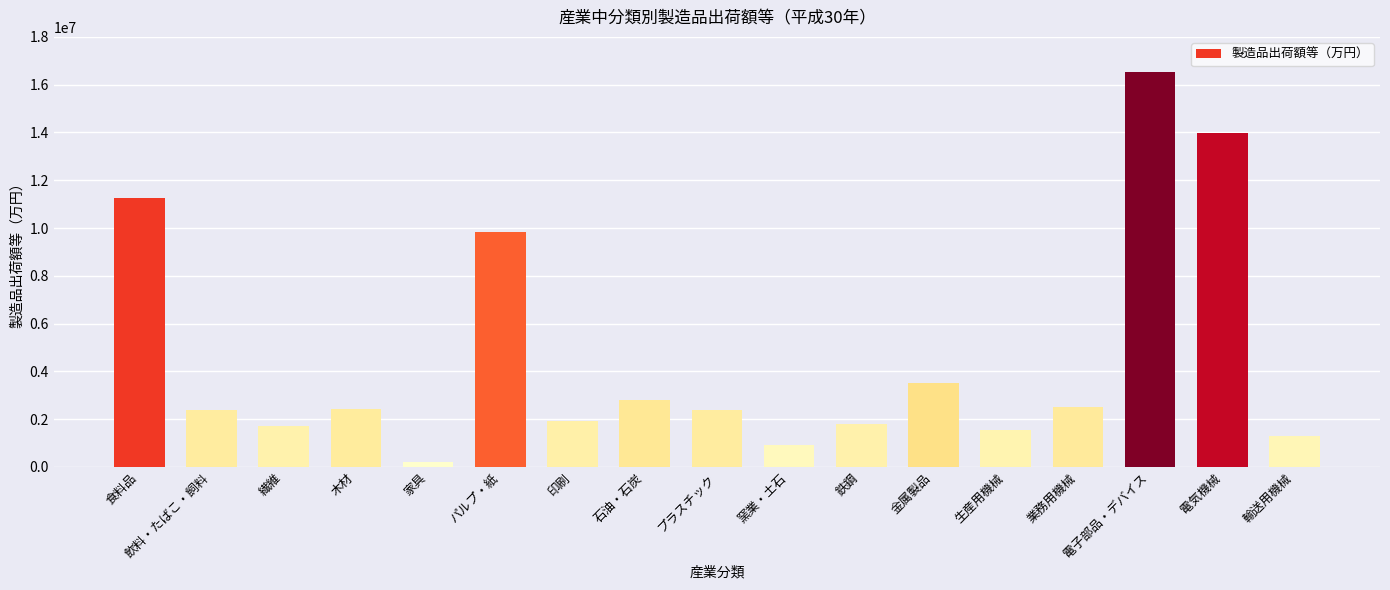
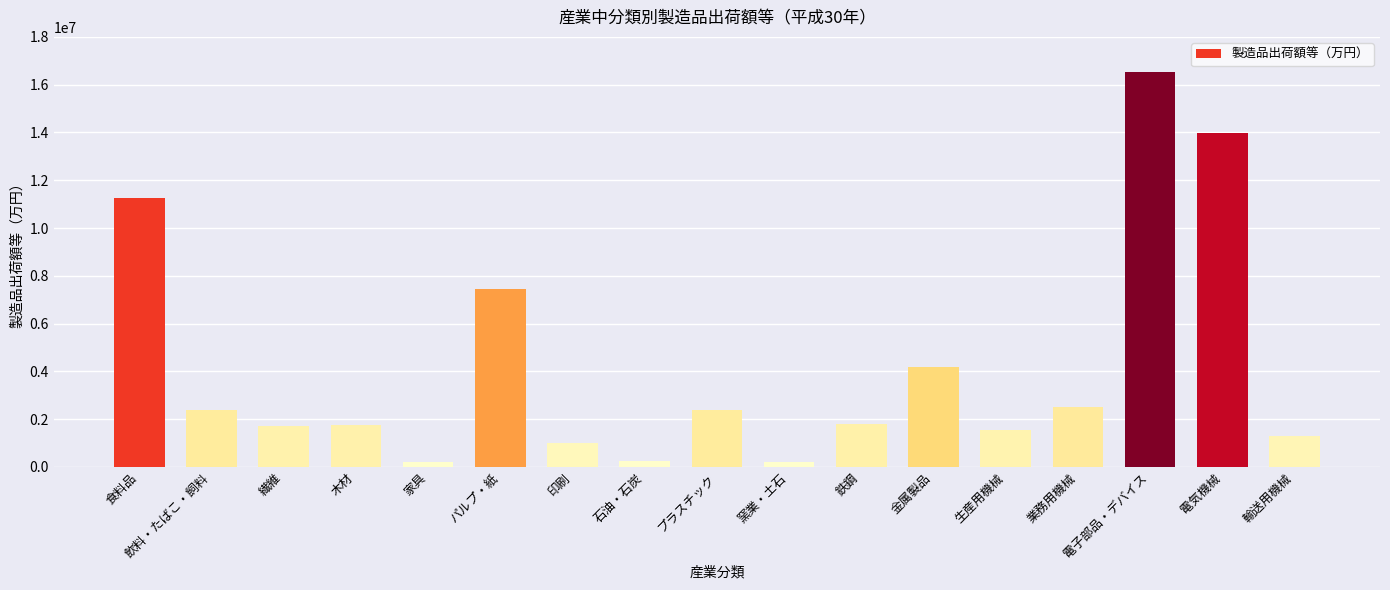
木材: 2400000 -> 1800000
パルプ・紙: 9800000 -> 7400000
印刷: 1900000 -> 1000000
石油・石炭: 2800000 -> 300000
窯業・土石: 900000 -> 200000
金属製品: 3500000 -> 4200000
